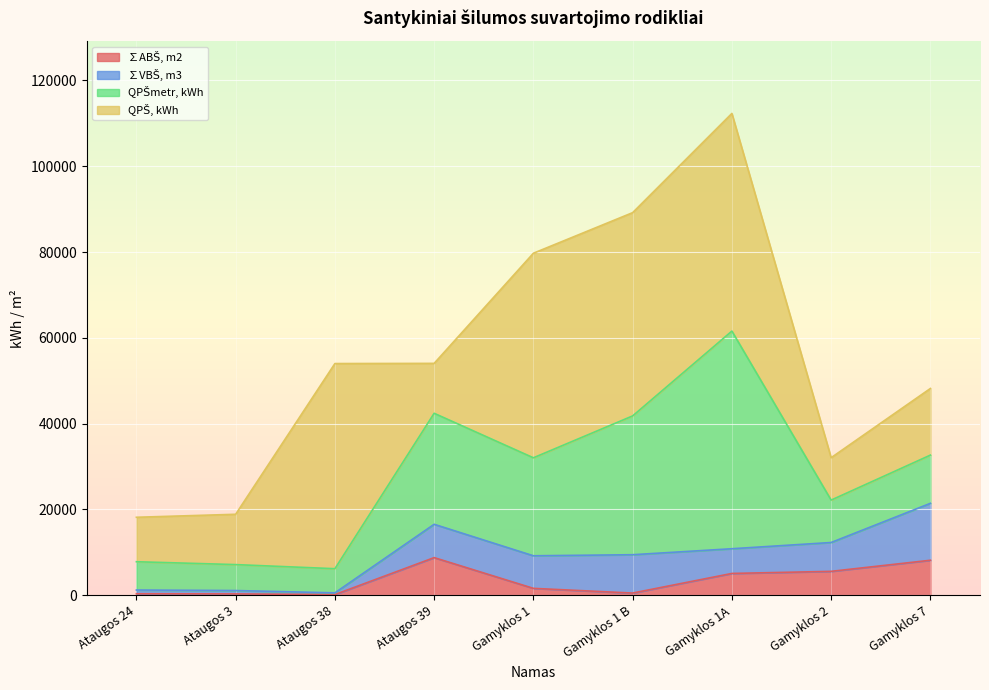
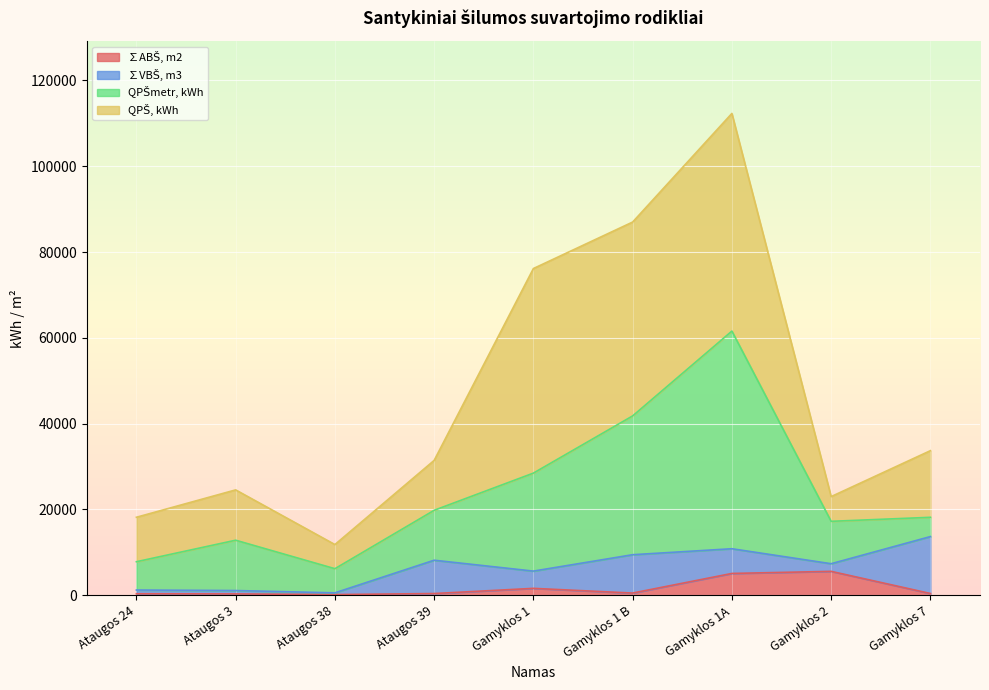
QPŠmetr, kWh, Ataugos 3: 6000 -> 12000
QPŠ, kWh, Ataugos 38: 48000 -> 6000
∑ABŠ, m2, Ataugos 39: 9000 -> 0
QPŠmetr, kWh, Ataugos 39: 26000 -> 12000
∑VBŠ, m3, Gamyklos 1: 8000 -> 4000
QPŠ, kWh, Gamyklos 1 B: 47000 -> 45000
∑VBŠ, m3, Gamyklos 2: 7000 -> 2000
QPŠ, kWh, Gamyklos 2: 10000 -> 6000
∑ABŠ, m2, Gamyklos 7: 8000 -> 0
QPŠmetr, kWh, Gamyklos 7: 11000 -> 4000
